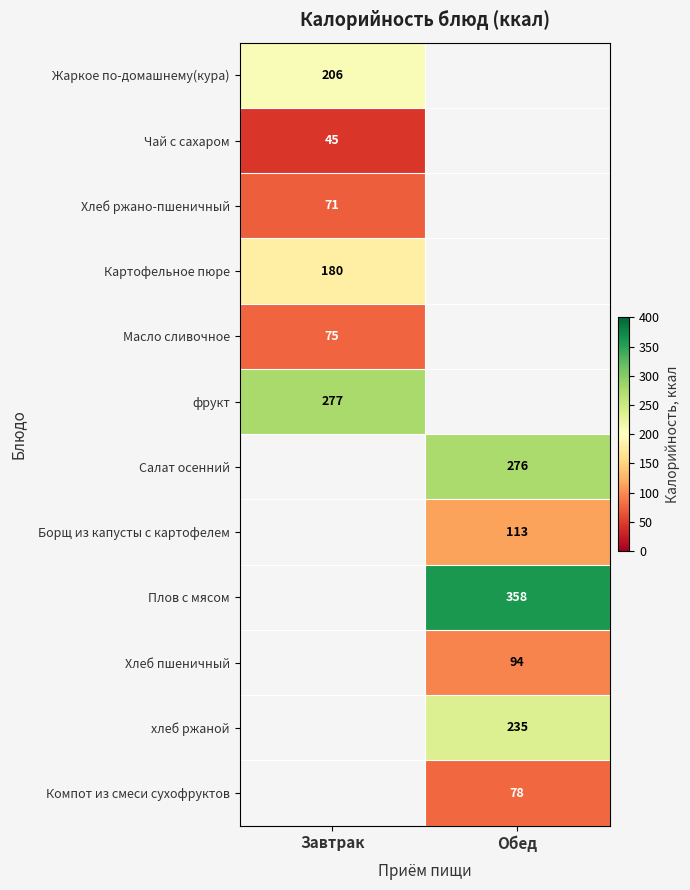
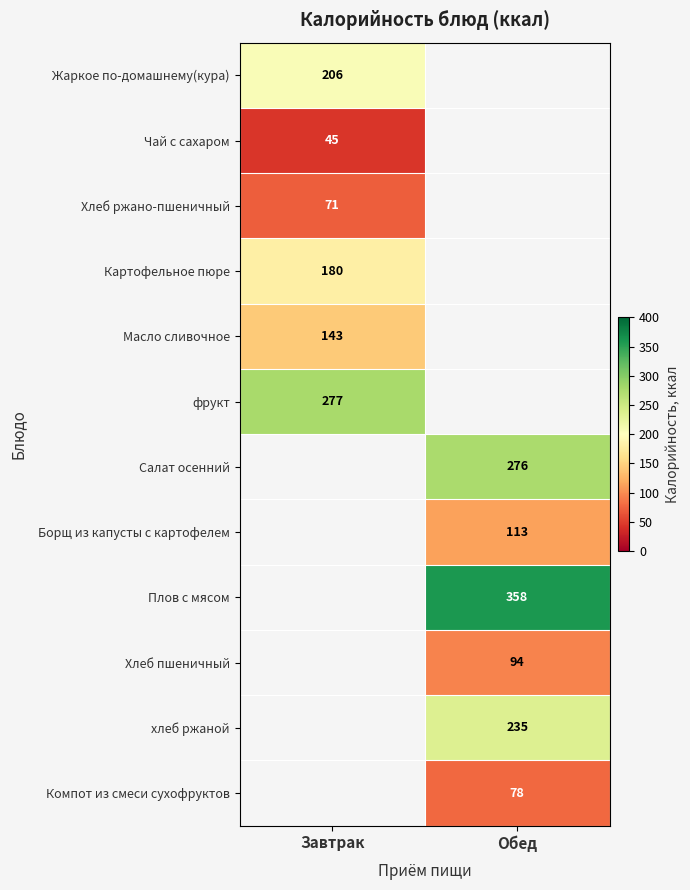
Масло сливочное, Завтрак: 75 -> 143
